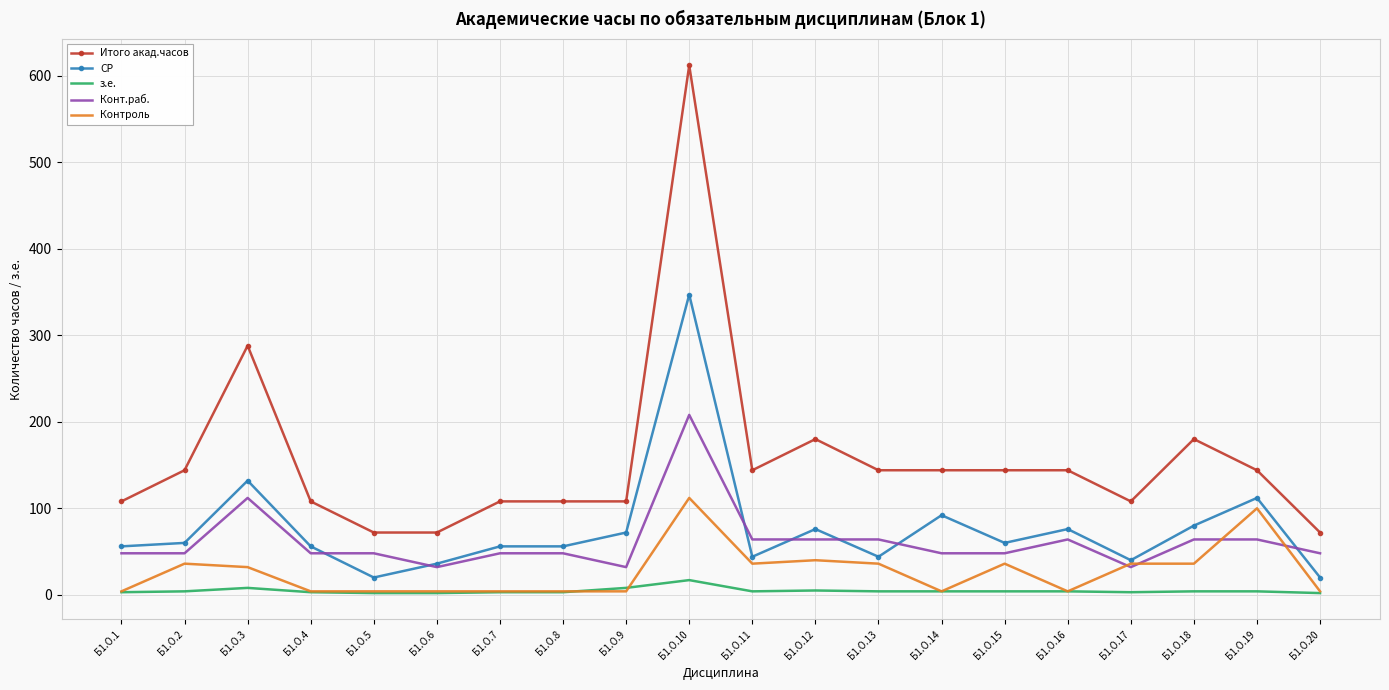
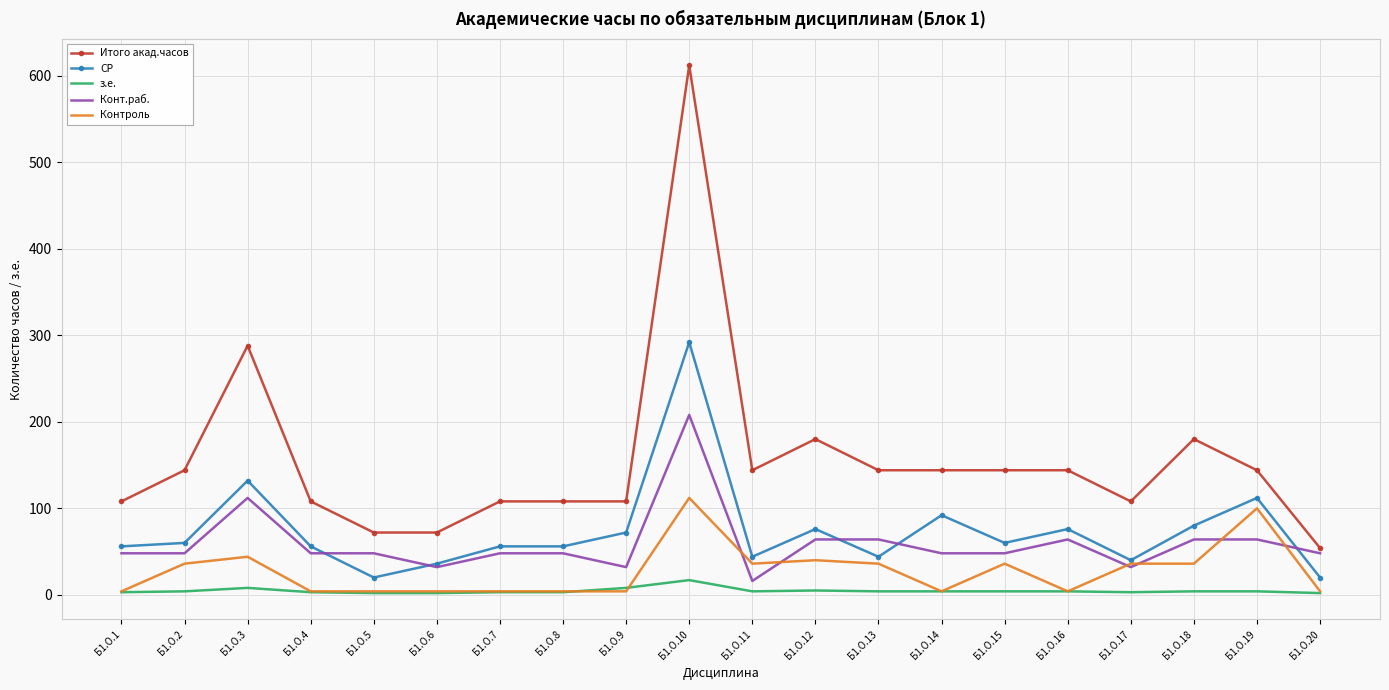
Контроль, Б1.О.3: 30 -> 40
СР, Б1.О.10: 350 -> 290
Конт.раб., Б1.О.11: 60 -> 20
Итого акад.часов, Б1.О.20: 70 -> 50
